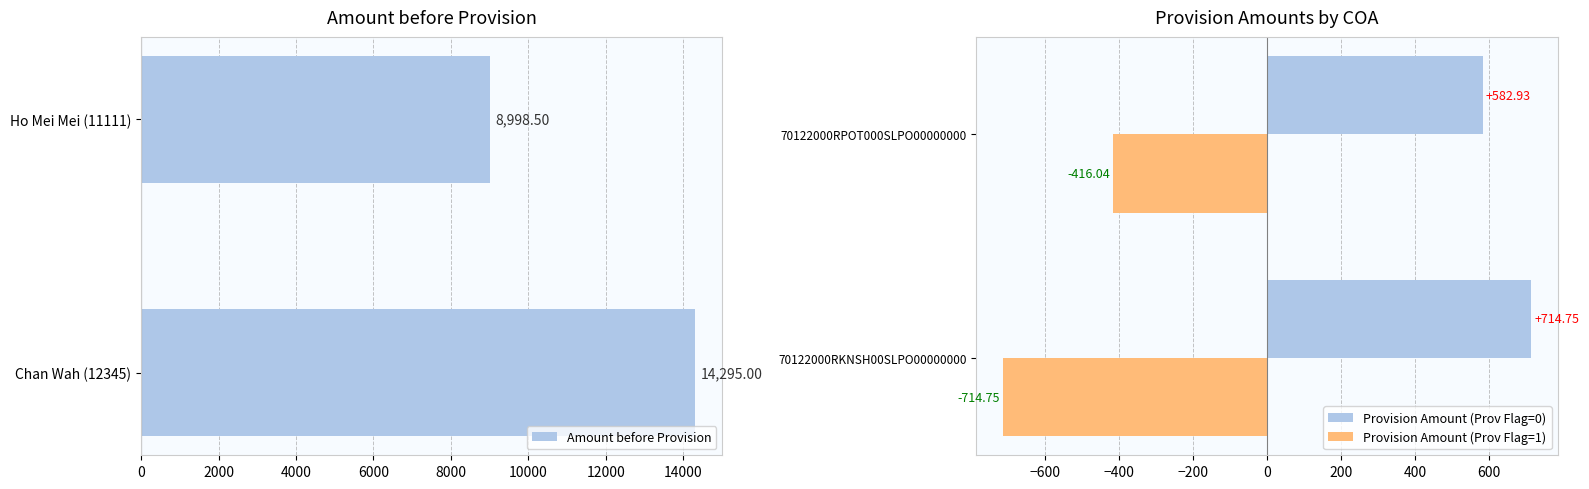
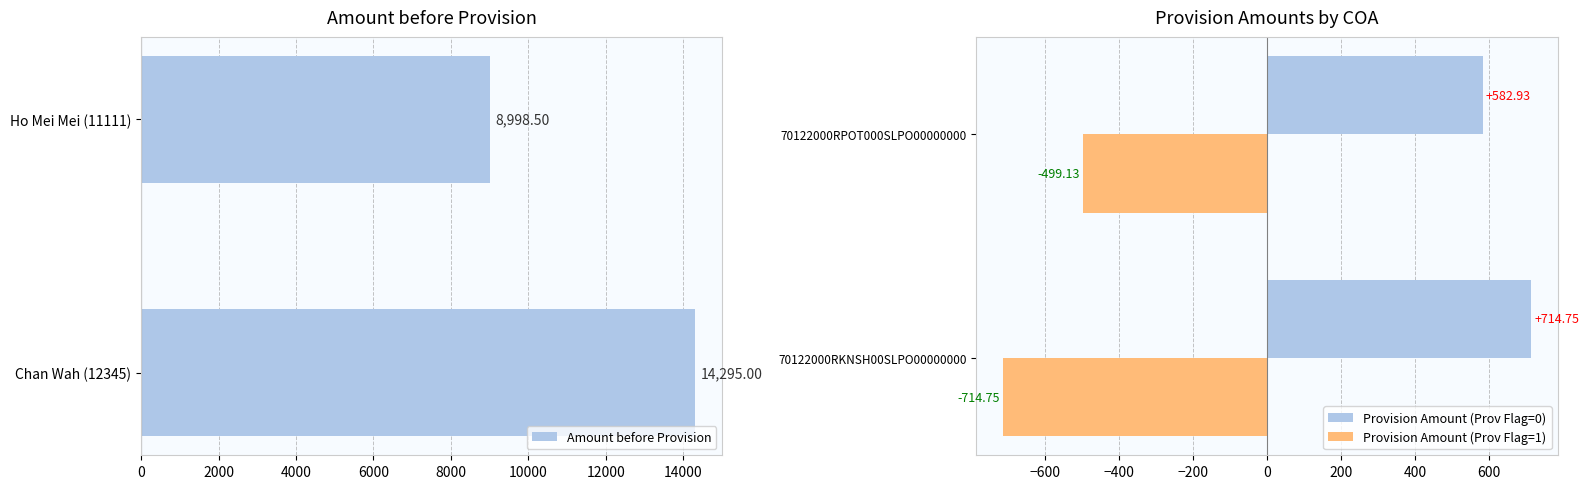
Provision Amounts by COA, Provision Amount (Prov Flag=1), 70122000RPOT000SLPO00000000: -416.04 -> -499.13
